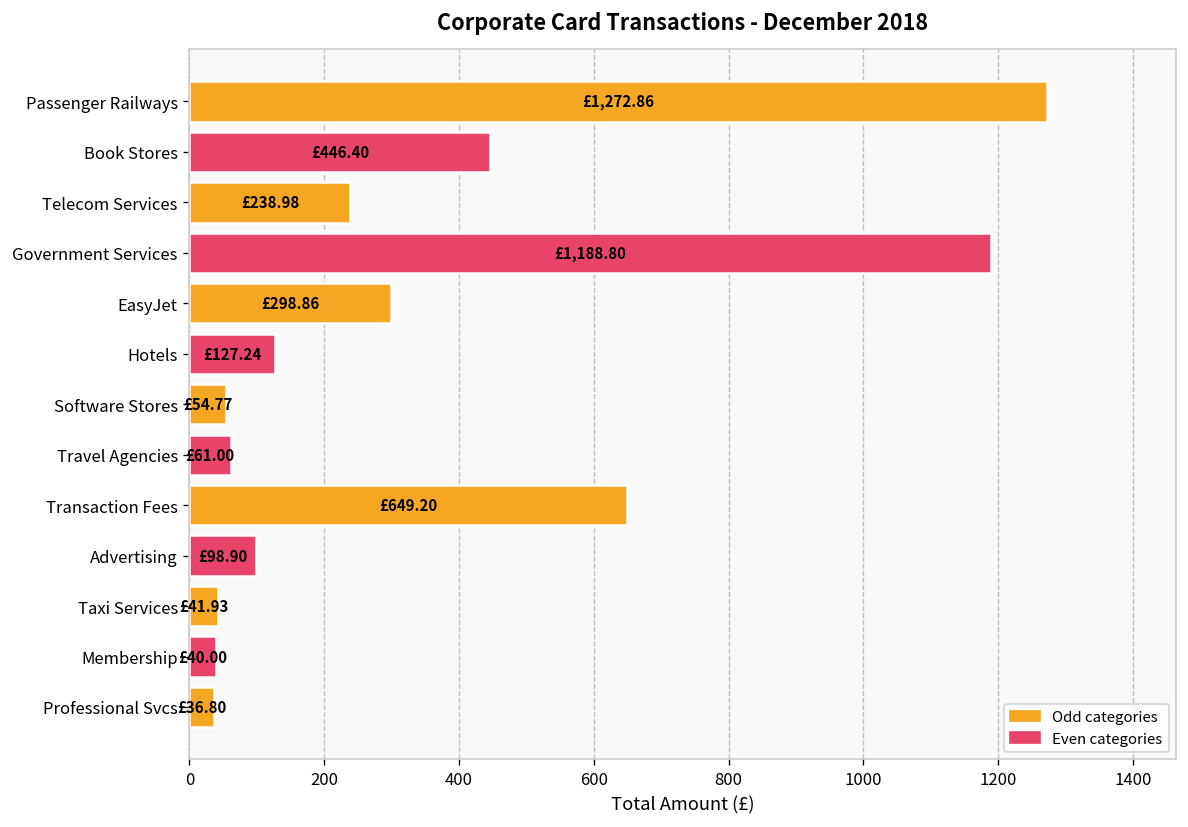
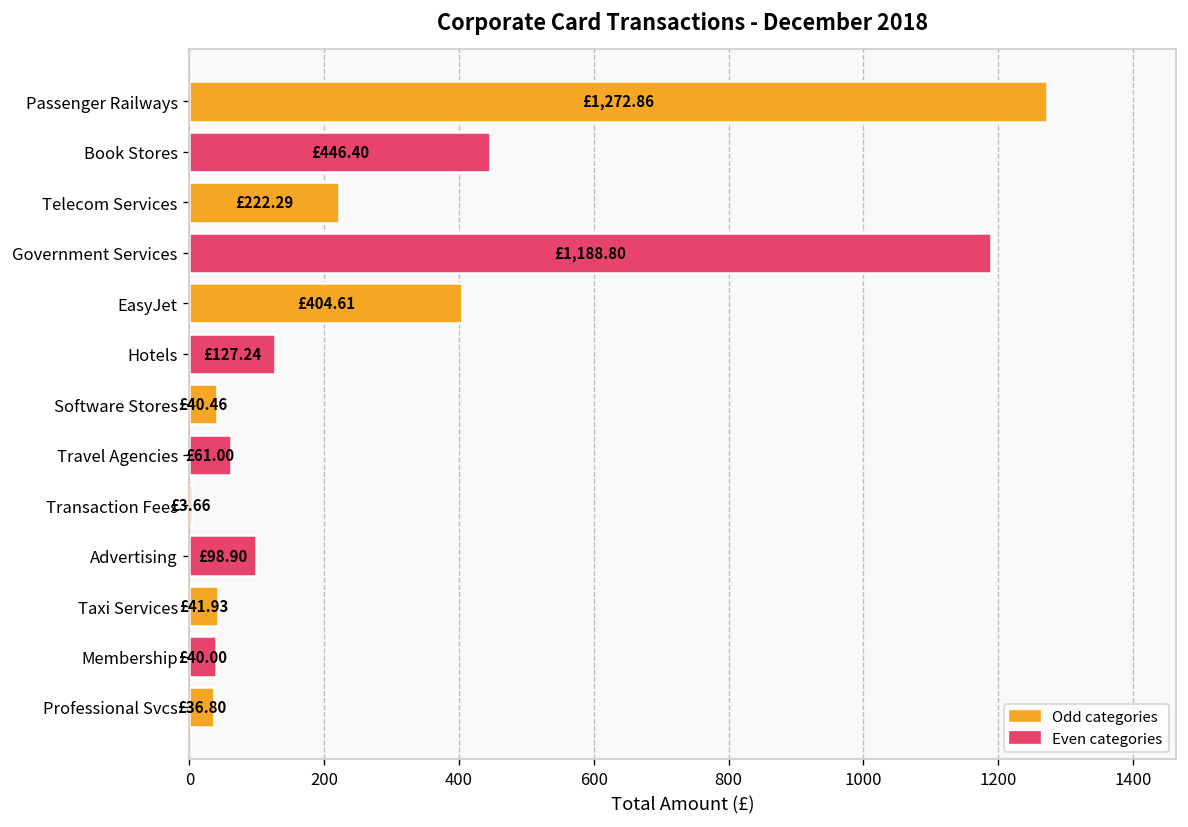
Telecom Services: £238.98 -> £222.29
EasyJet: £298.86 -> £404.61
Software Stores: £54.77 -> £40.46
Transaction Fees: £649.20 -> £3.66
